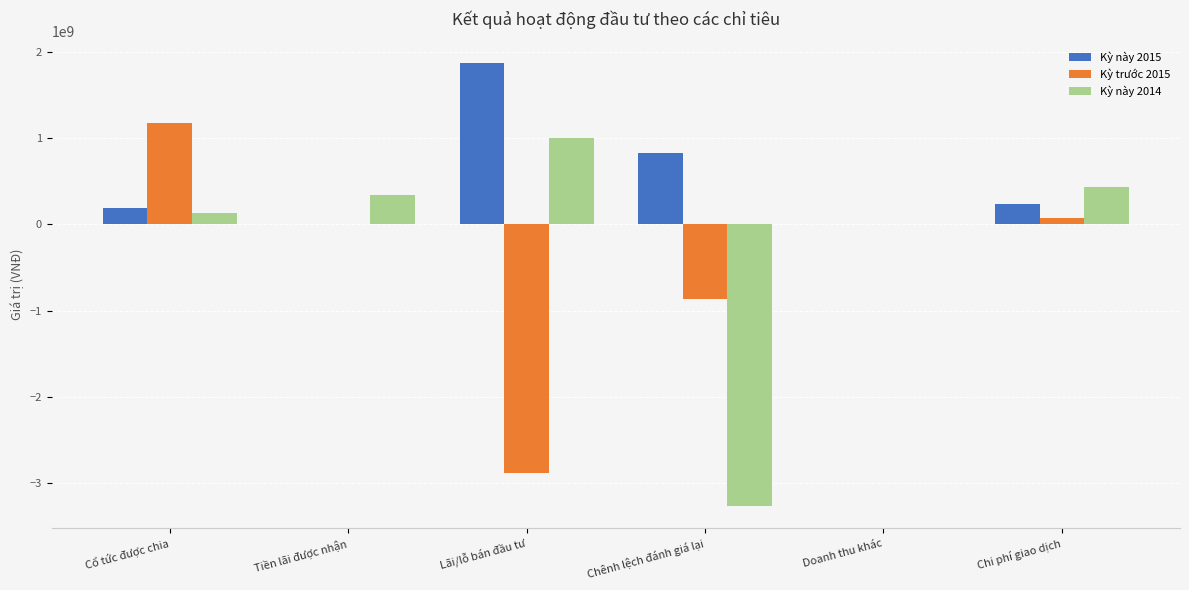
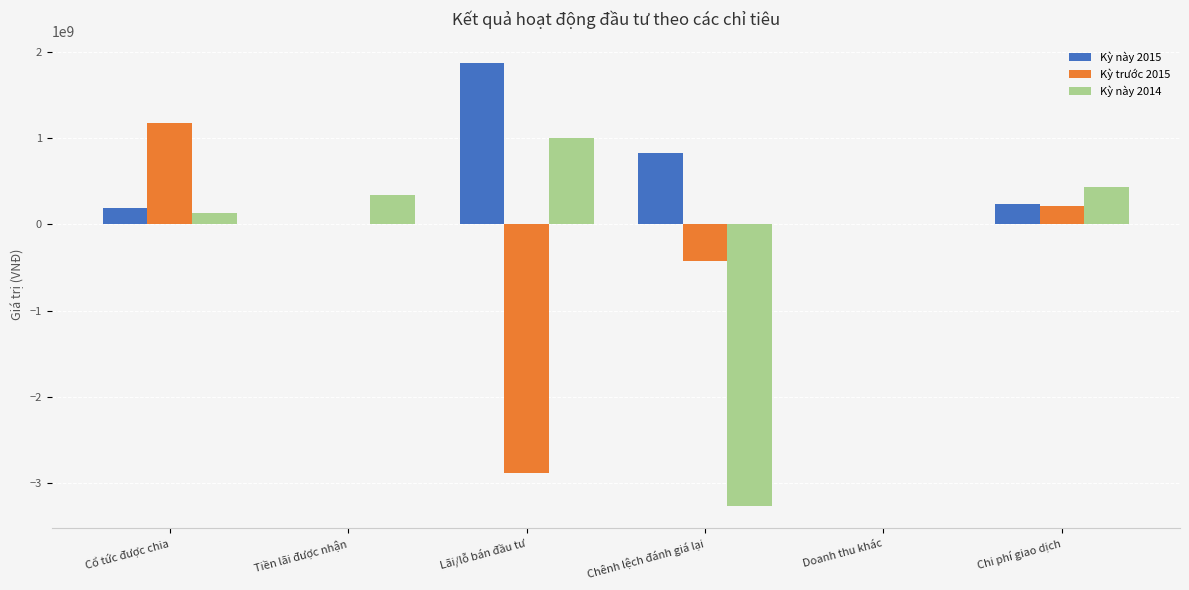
Kỳ trước 2015, Chênh lệch đánh giá lại: -900000000 -> -400000000
Kỳ trước 2015, Chi phí giao dịch: 100000000 -> 200000000
